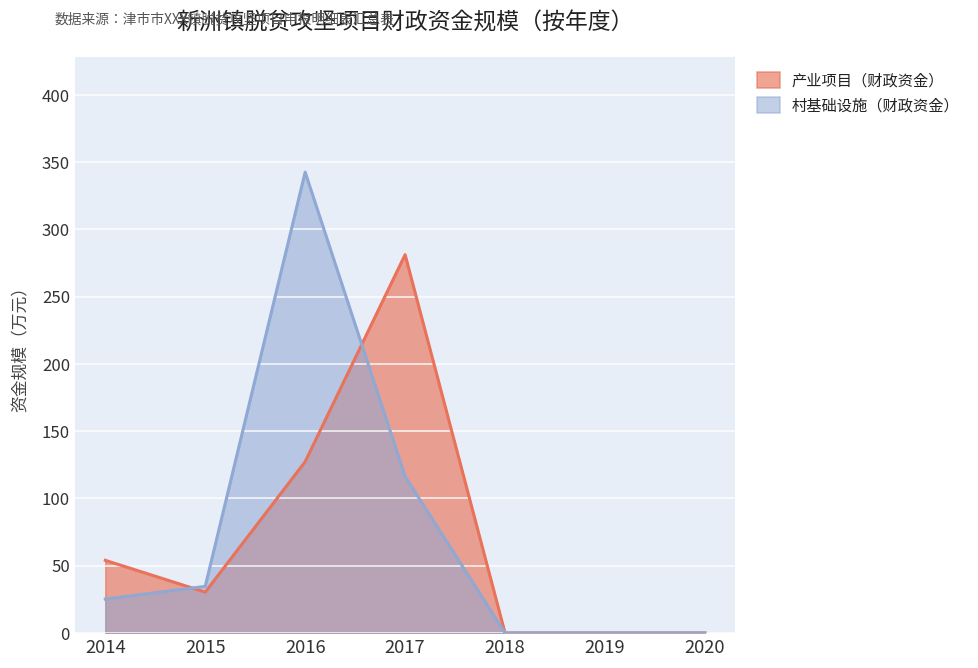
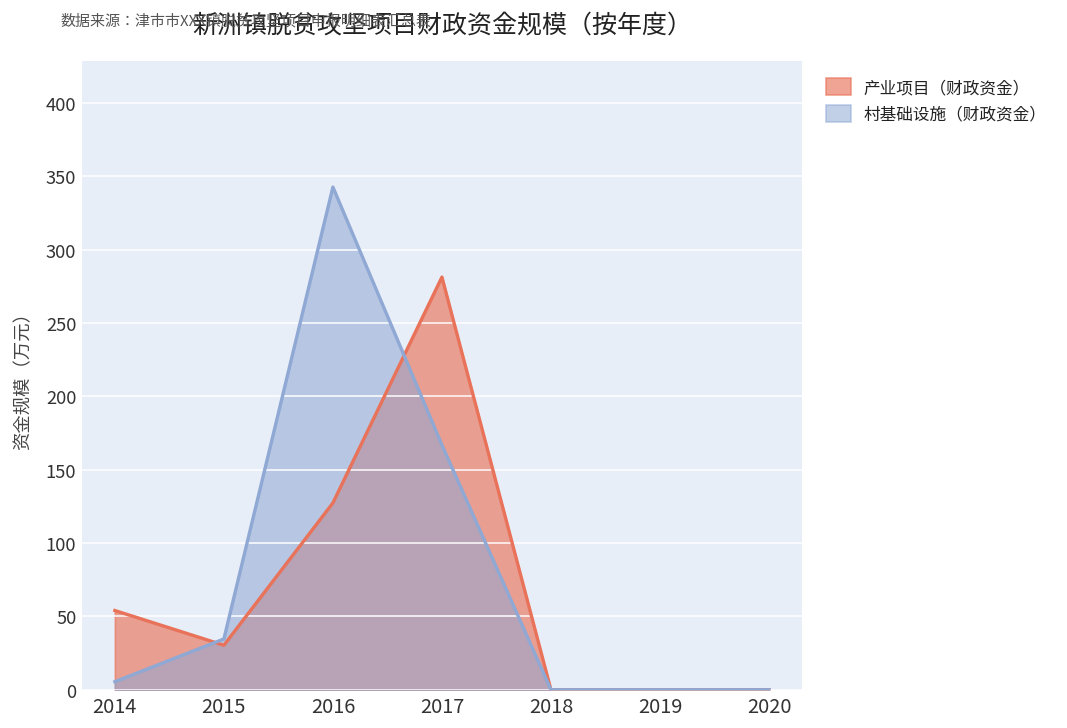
村基础设施（财政资金）, 2014: 25 -> 6
村基础设施（财政资金）, 2017: 116 -> 167
